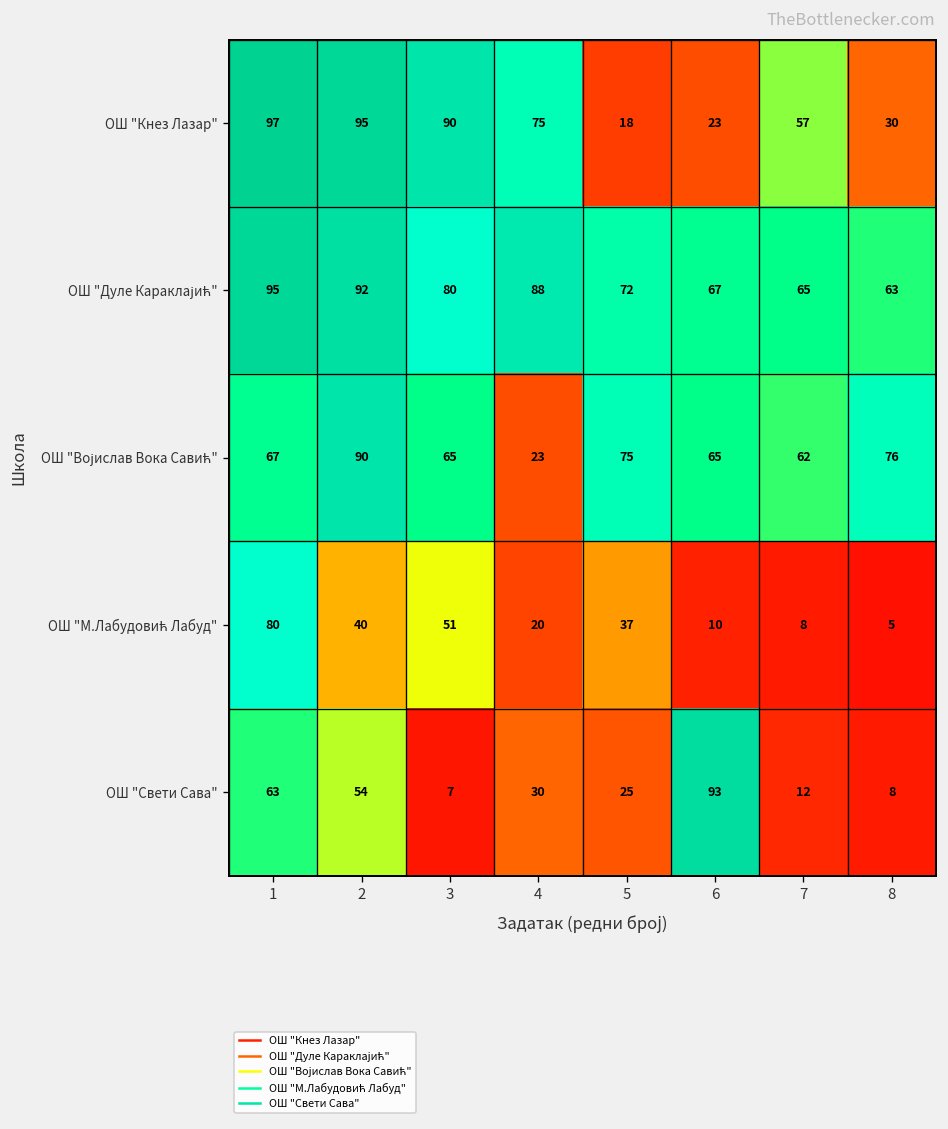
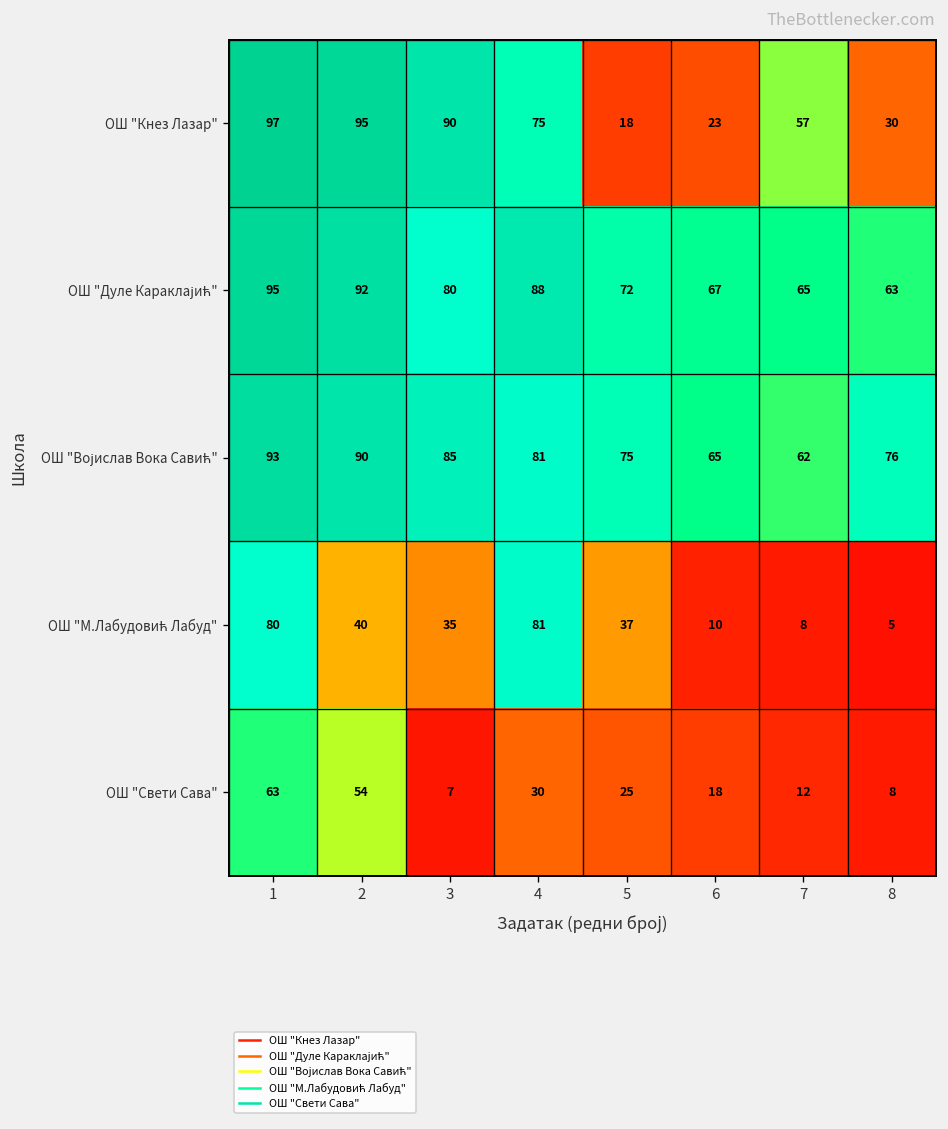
ОШ "Војислав Вока Савић", 1: 67 -> 93
ОШ "Војислав Вока Савић", 3: 65 -> 85
ОШ "Војислав Вока Савић", 4: 23 -> 81
ОШ "М.Лабудовић Лабуд", 3: 51 -> 35
ОШ "М.Лабудовић Лабуд", 4: 20 -> 81
ОШ "Свети Сава", 6: 93 -> 18
